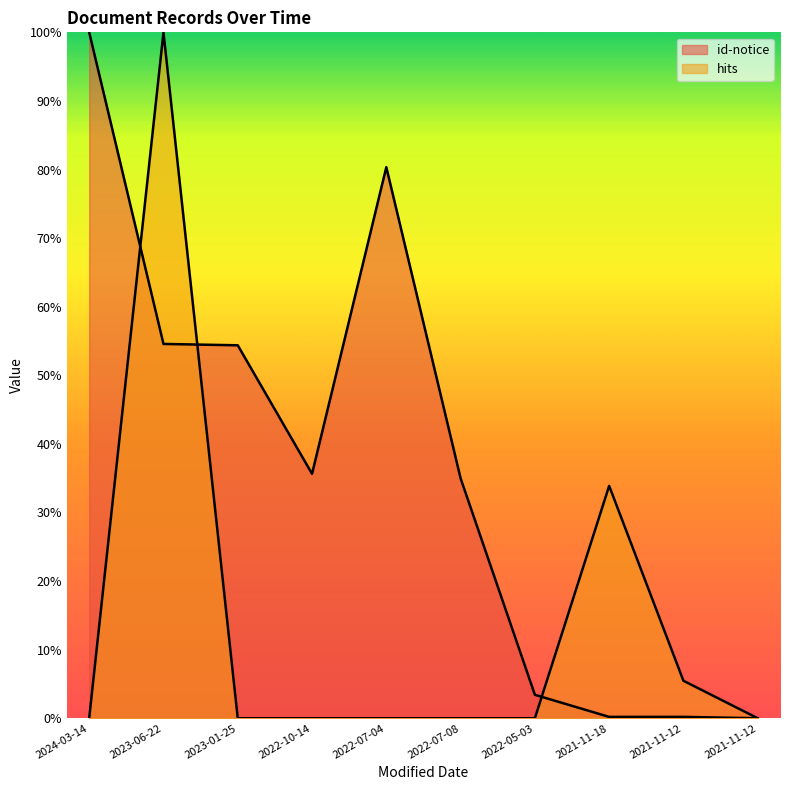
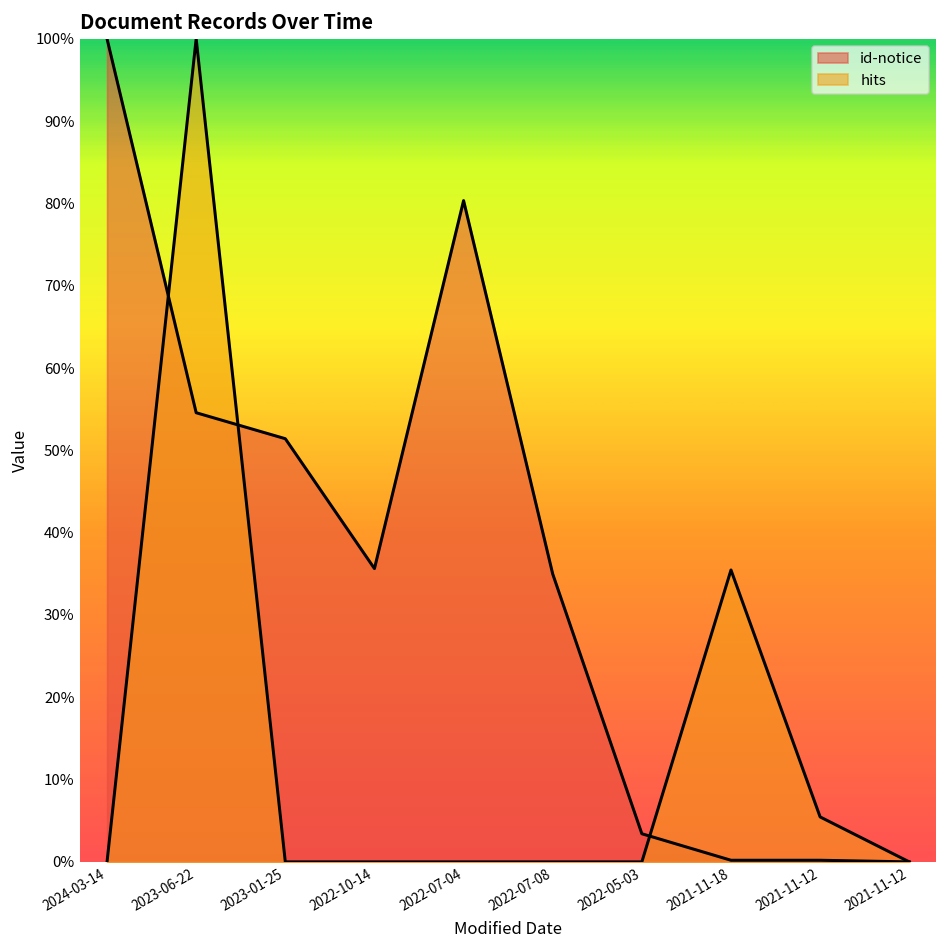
id-notice, 2023-01-25: 54% -> 51%
hits, 2021-11-18: 34% -> 35%
